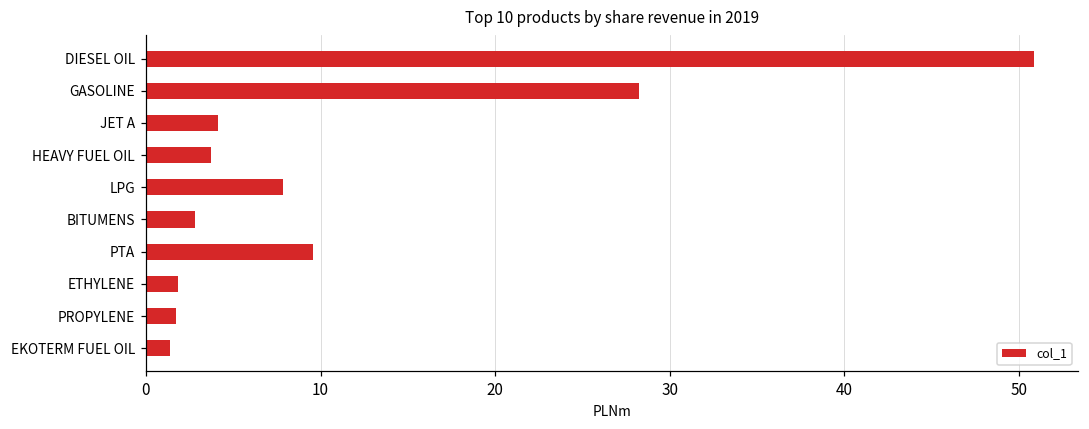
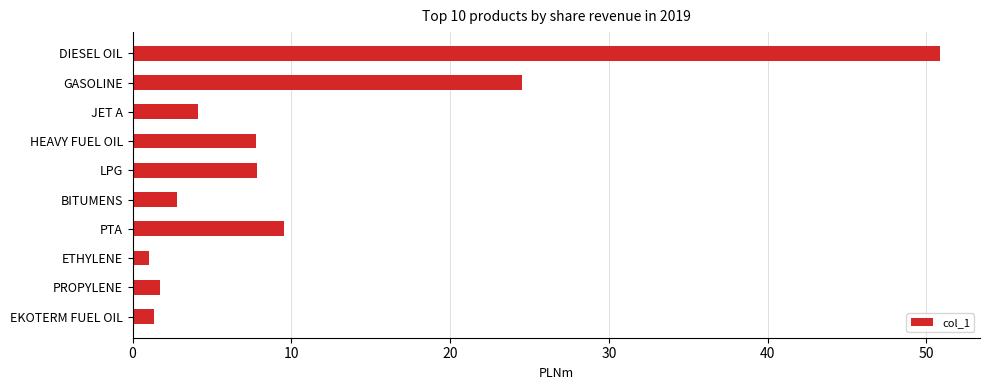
GASOLINE: 28.3 -> 24.5
HEAVY FUEL OIL: 3.8 -> 7.7
ETHYLENE: 1.8 -> 1.0
